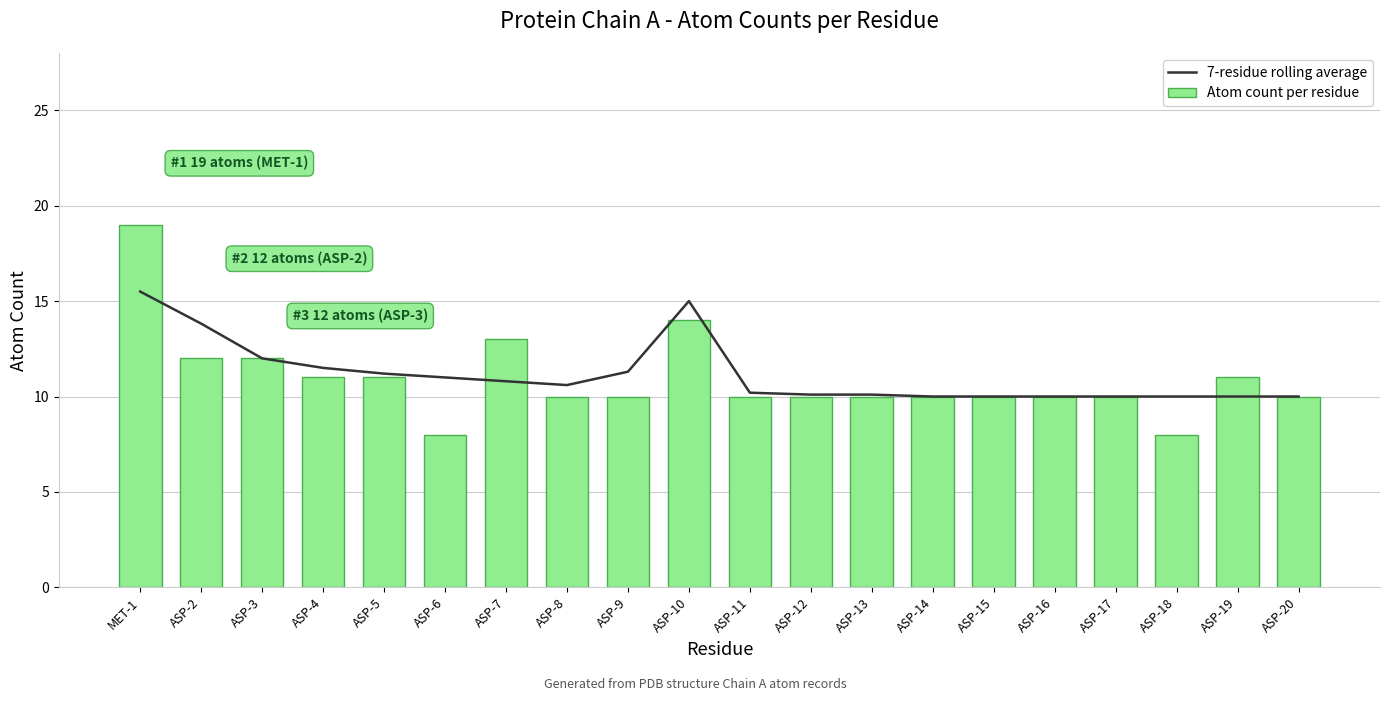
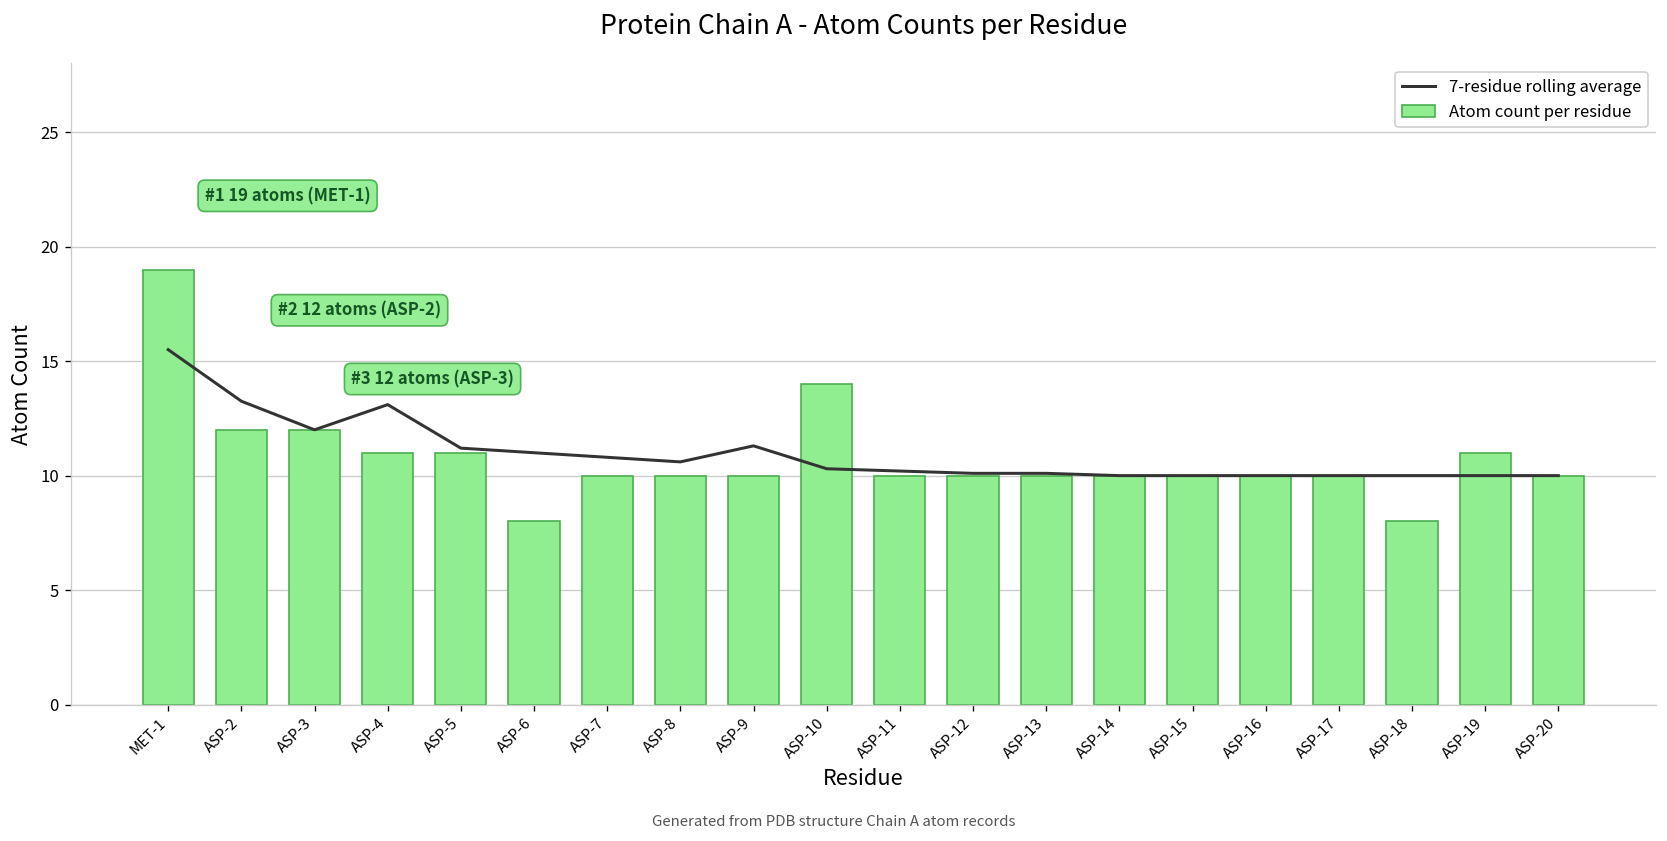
7-residue rolling average, ASP-2: 13.8 -> 13.3
7-residue rolling average, ASP-4: 11.5 -> 13.1
Atom count per residue, ASP-7: 13 -> 10
7-residue rolling average, ASP-10: 15.0 -> 10.3
